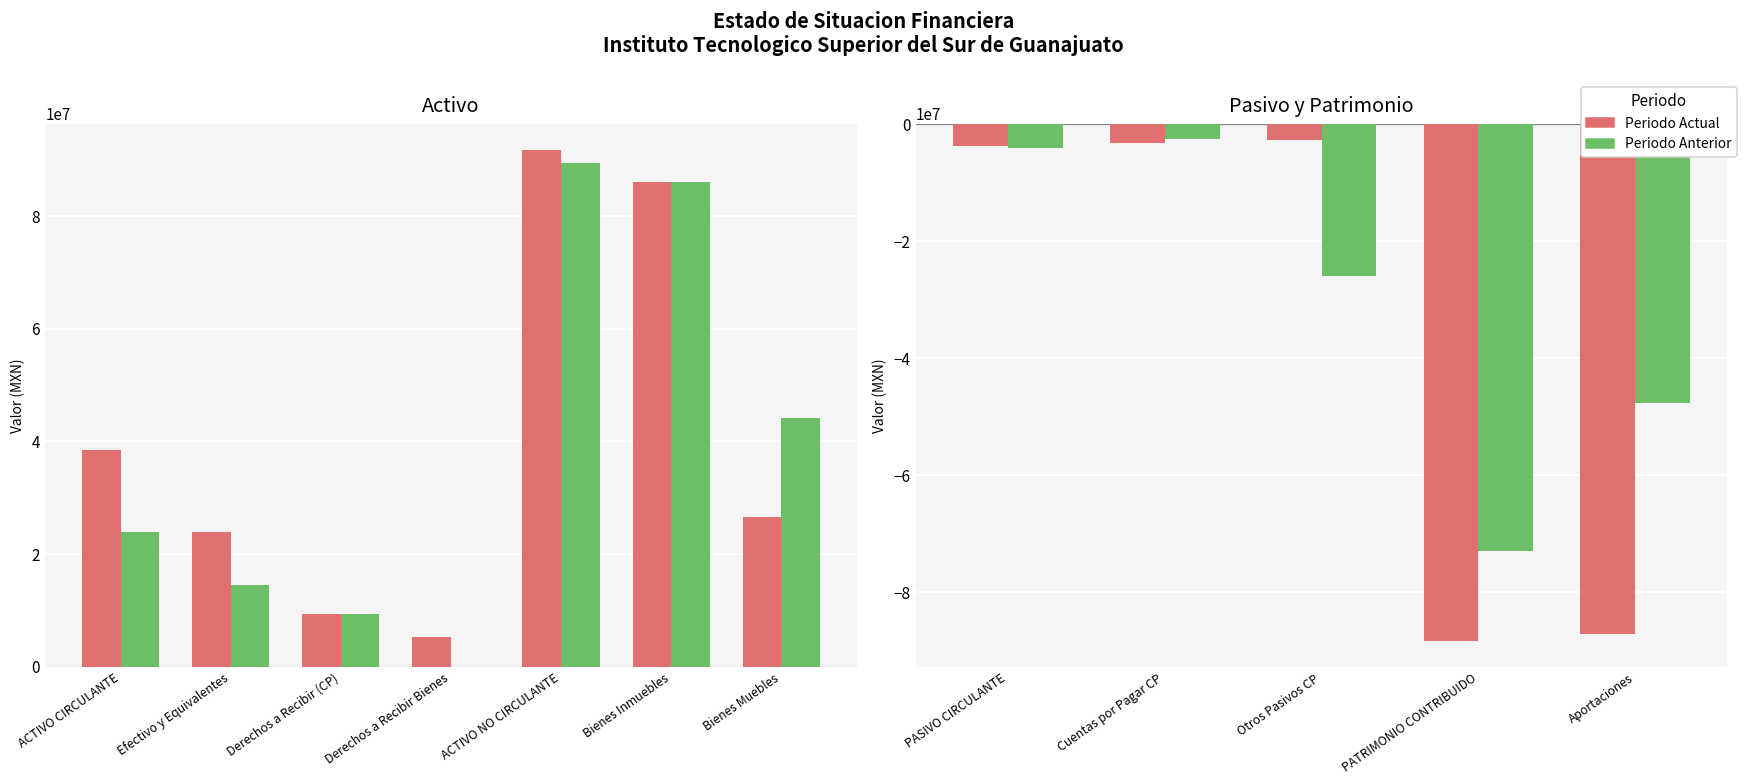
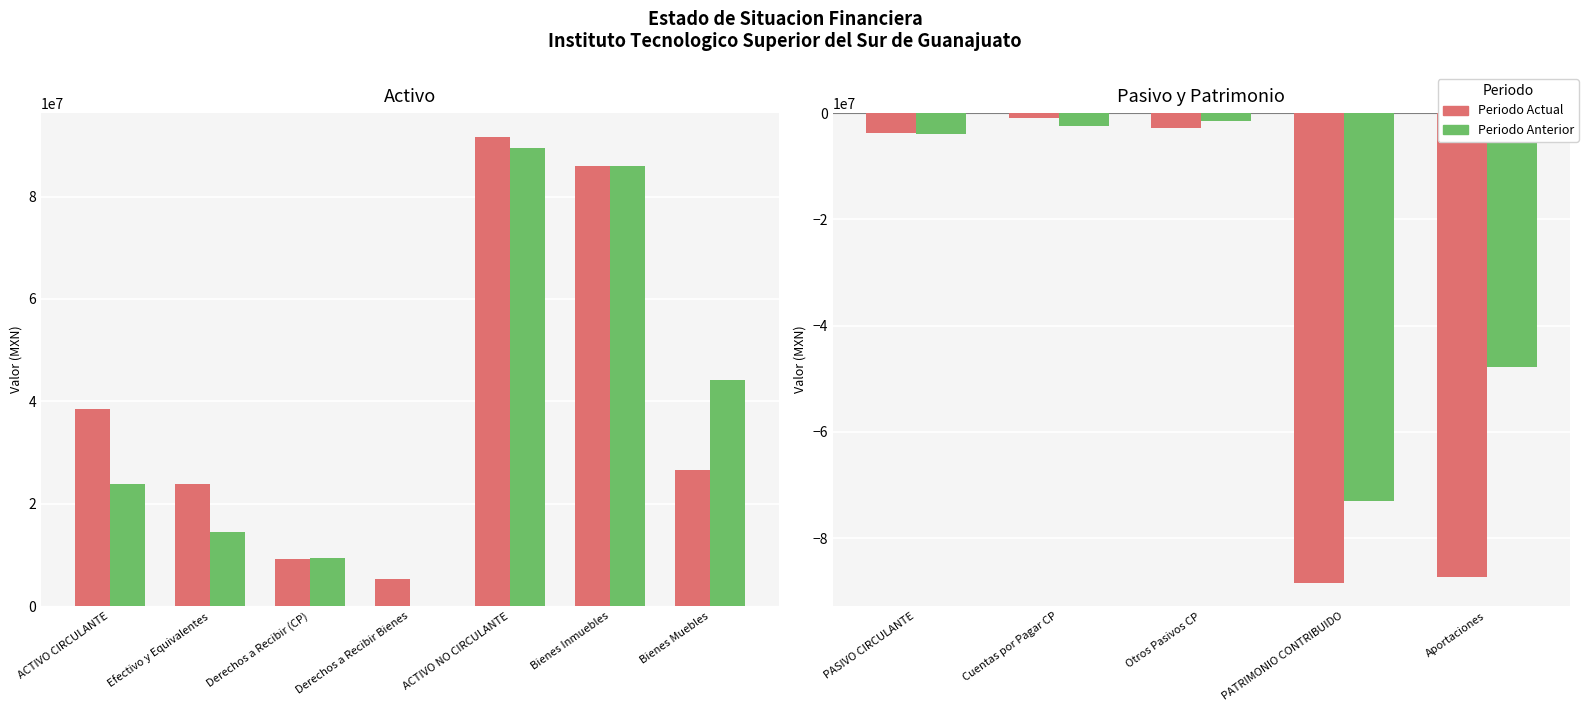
Pasivo y Patrimonio, Periodo Actual, Cuentas por Pagar CP: -3000000 -> -1000000
Pasivo y Patrimonio, Periodo Anterior, Otros Pasivos CP: -26000000 -> -2000000
